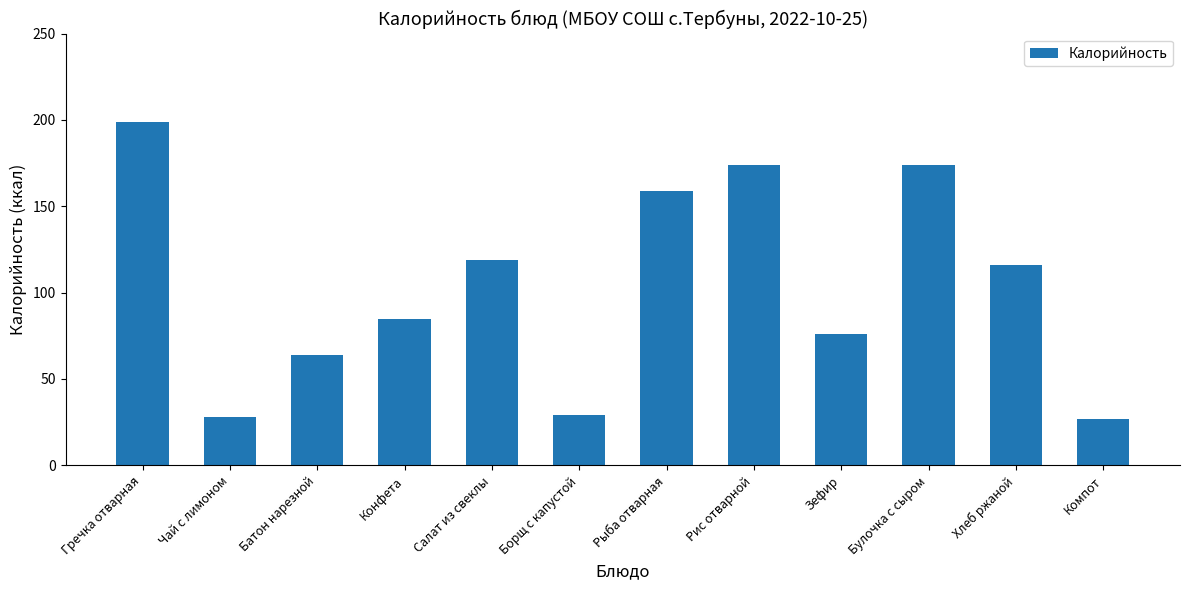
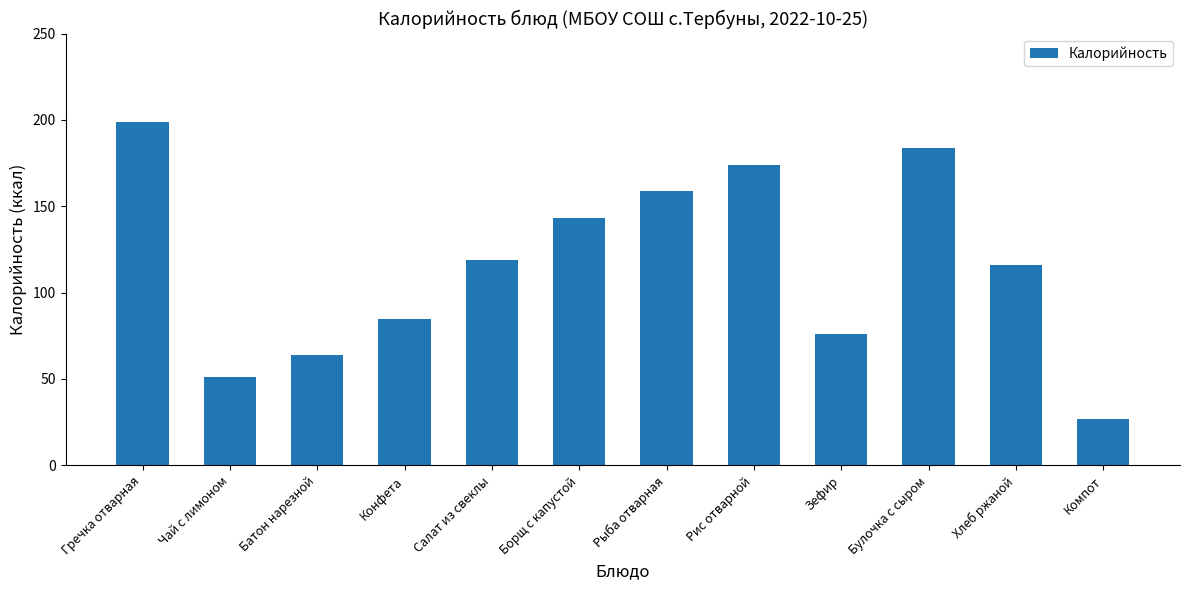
Чай с лимоном: 28 -> 51
Борщ с капустой: 29 -> 143
Булочка с сыром: 174 -> 184
